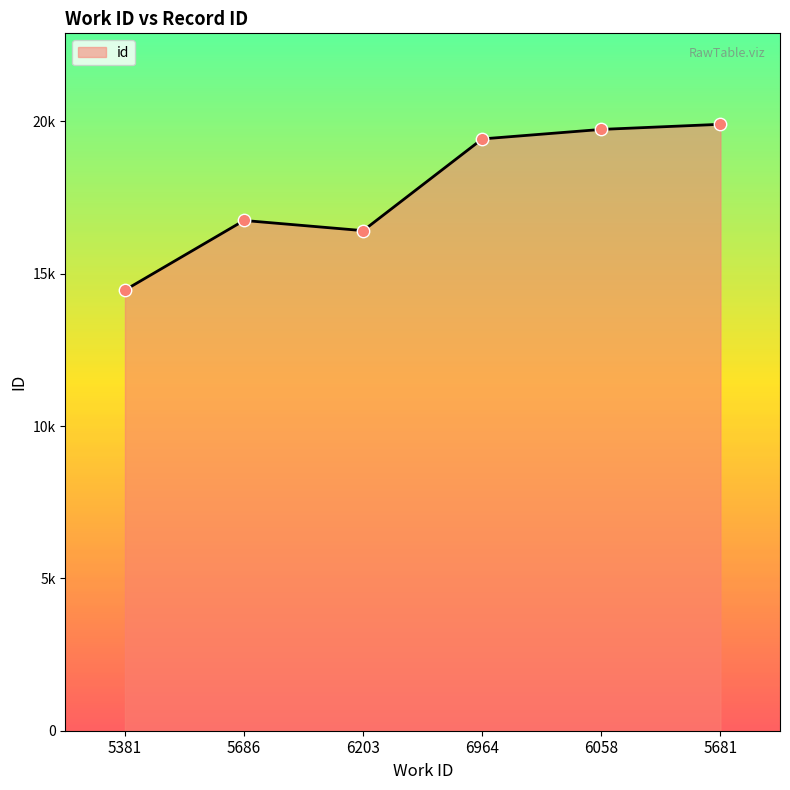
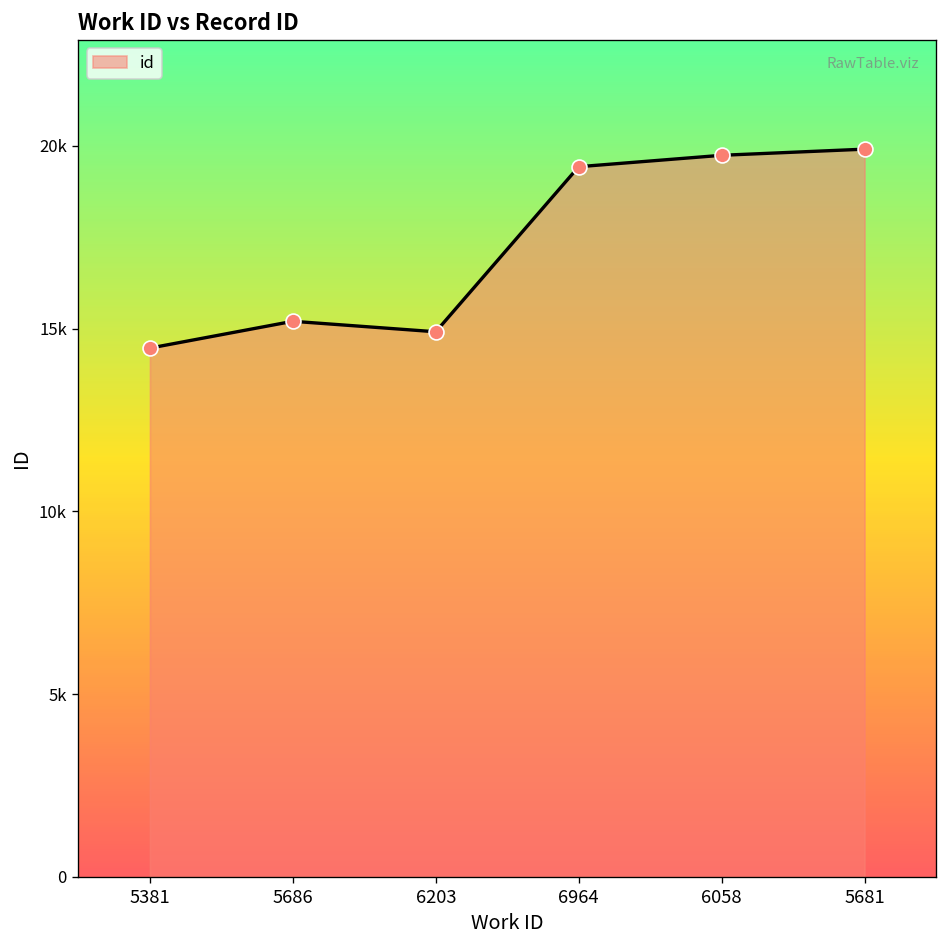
5686: 16800 -> 15200
6203: 16400 -> 14900
